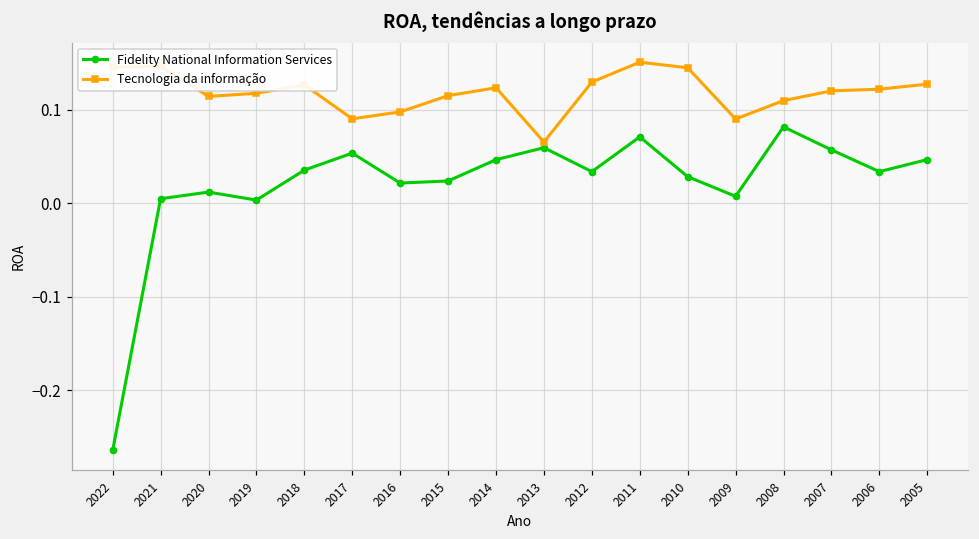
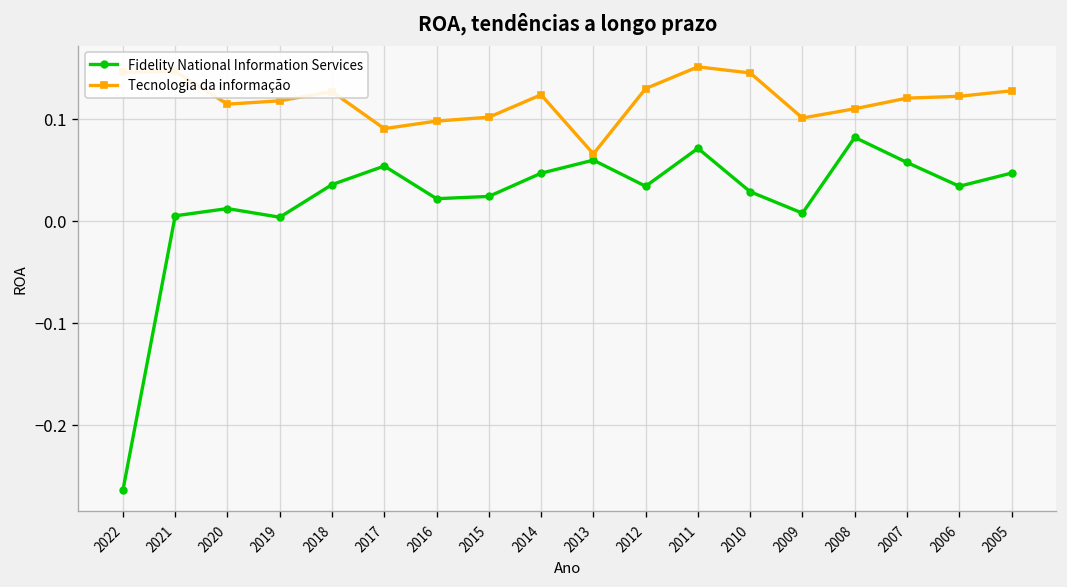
Tecnologia da informação, 2015: 0.12 -> 0.10
Tecnologia da informação, 2009: 0.09 -> 0.10
